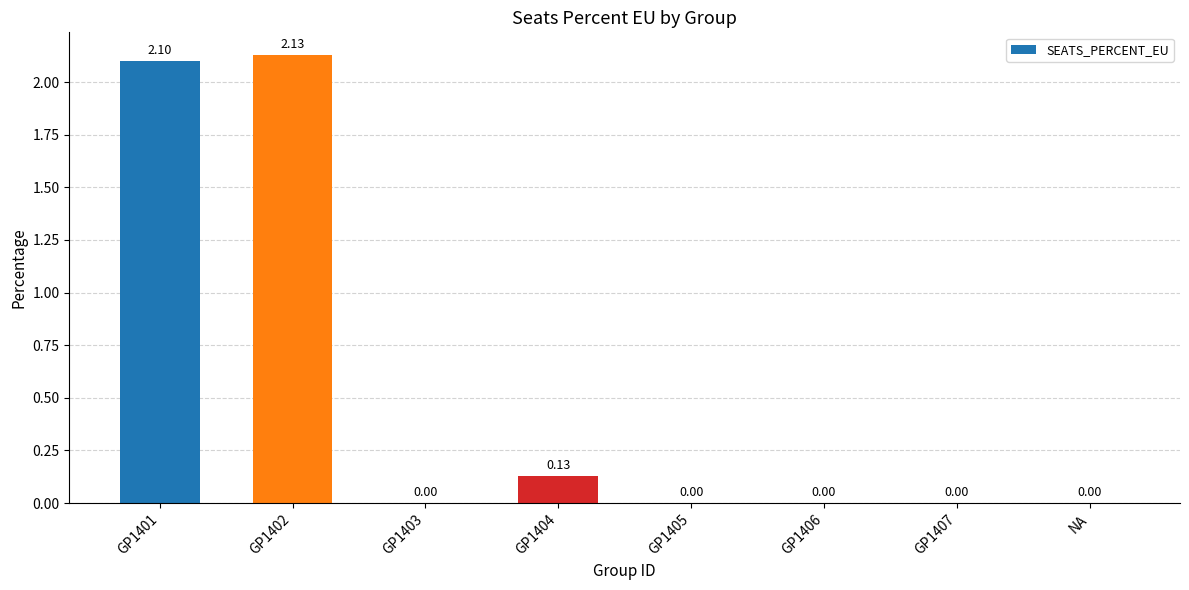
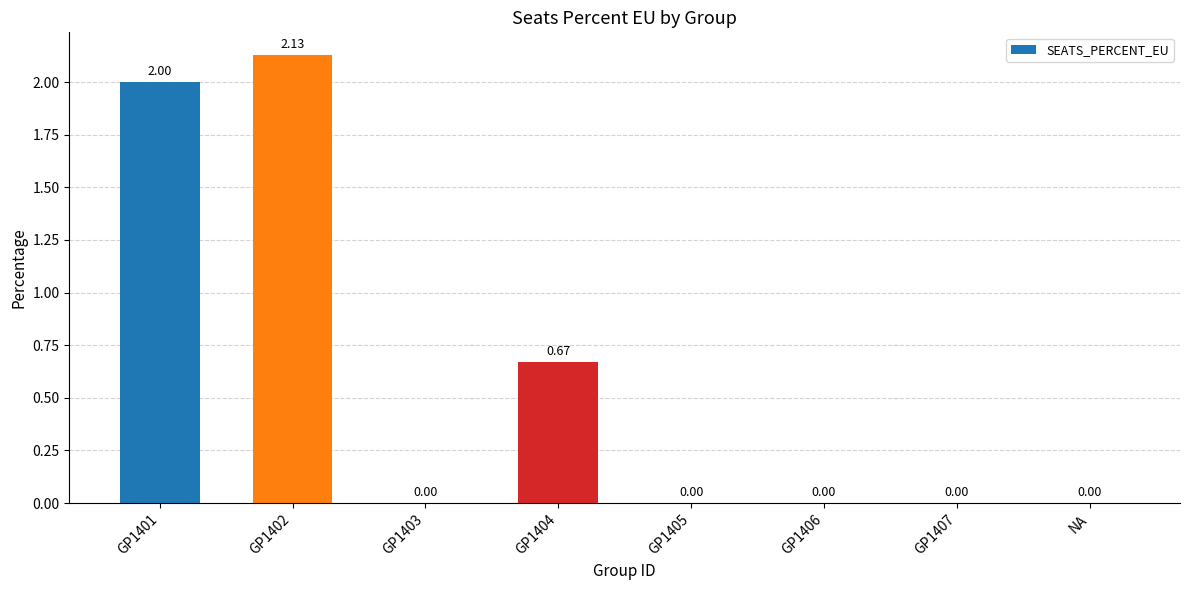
GP1401: 2.10 -> 2.00
GP1404: 0.13 -> 0.67
